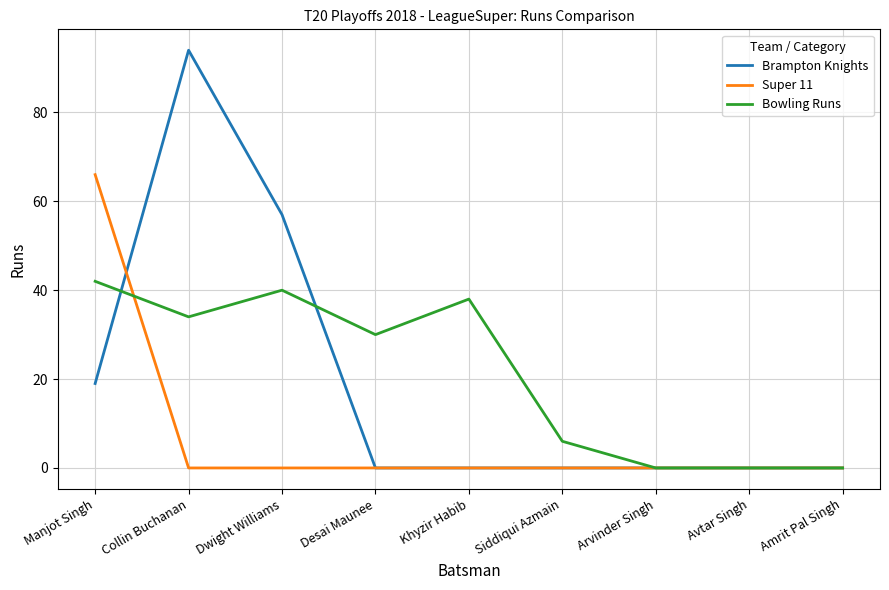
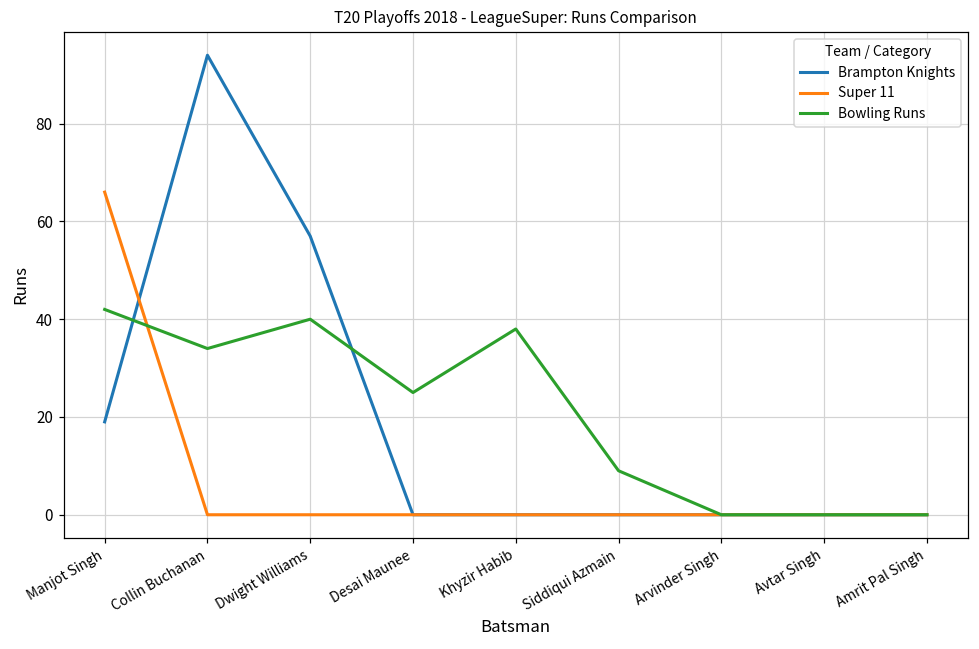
Bowling Runs, Desai Maunee: 30 -> 25
Bowling Runs, Siddiqui Azmain: 6 -> 9
